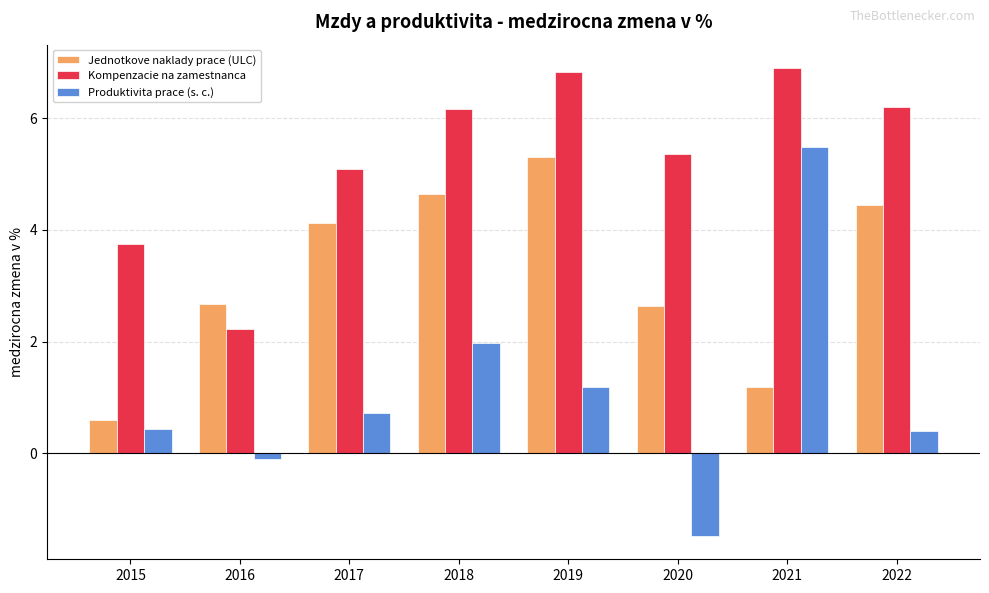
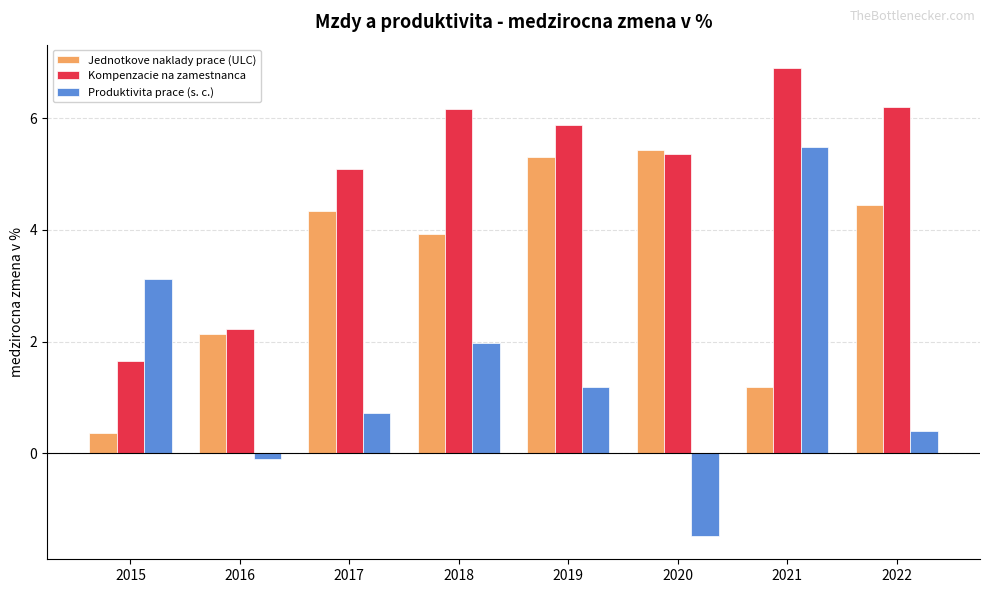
Jednotkove naklady prace (ULC), 2015: 0.6 -> 0.4
Kompenzacie na zamestnanca, 2015: 3.7 -> 1.7
Produktivita prace (s. c.), 2015: 0.4 -> 3.1
Jednotkove naklady prace (ULC), 2016: 2.7 -> 2.1
Jednotkove naklady prace (ULC), 2017: 4.1 -> 4.3
Jednotkove naklady prace (ULC), 2018: 4.6 -> 3.9
Kompenzacie na zamestnanca, 2019: 6.8 -> 5.9
Jednotkove naklady prace (ULC), 2020: 2.6 -> 5.4
